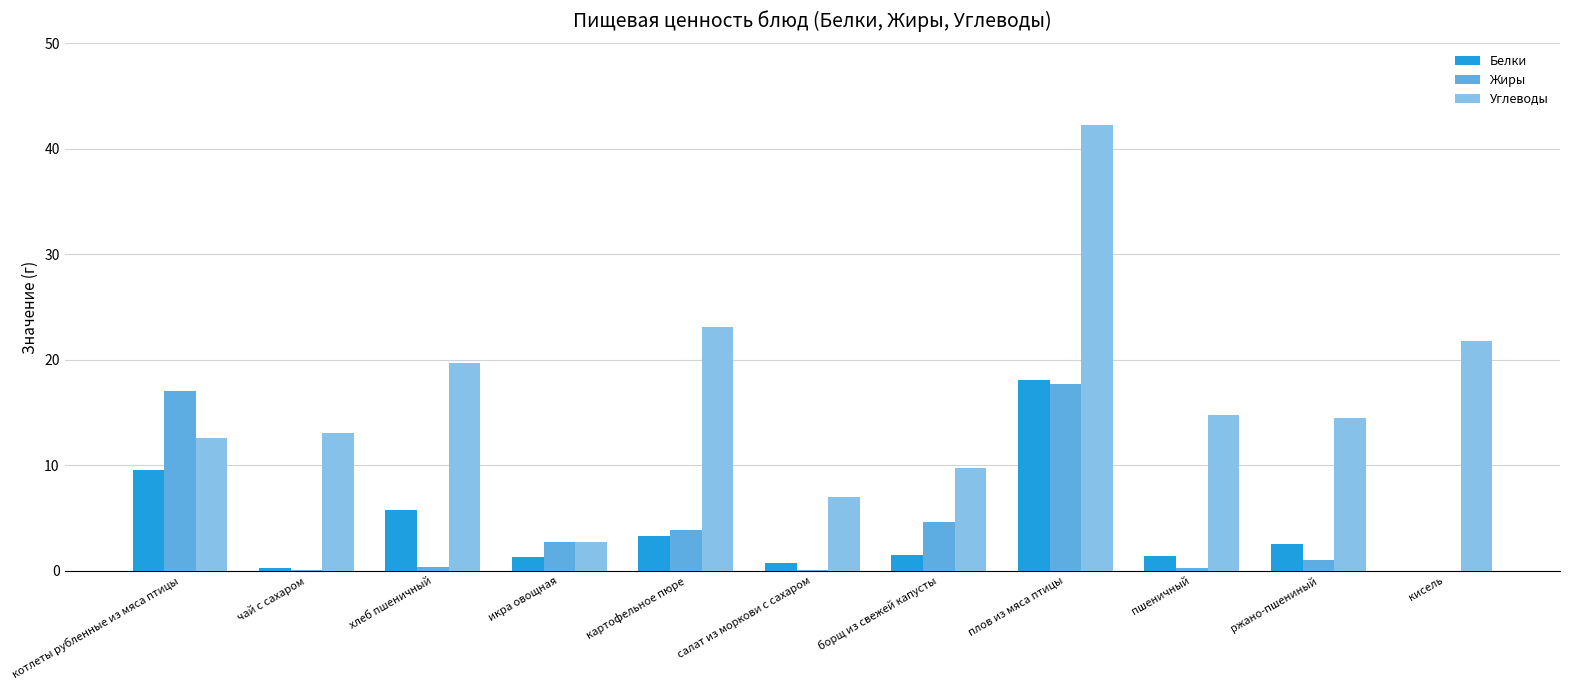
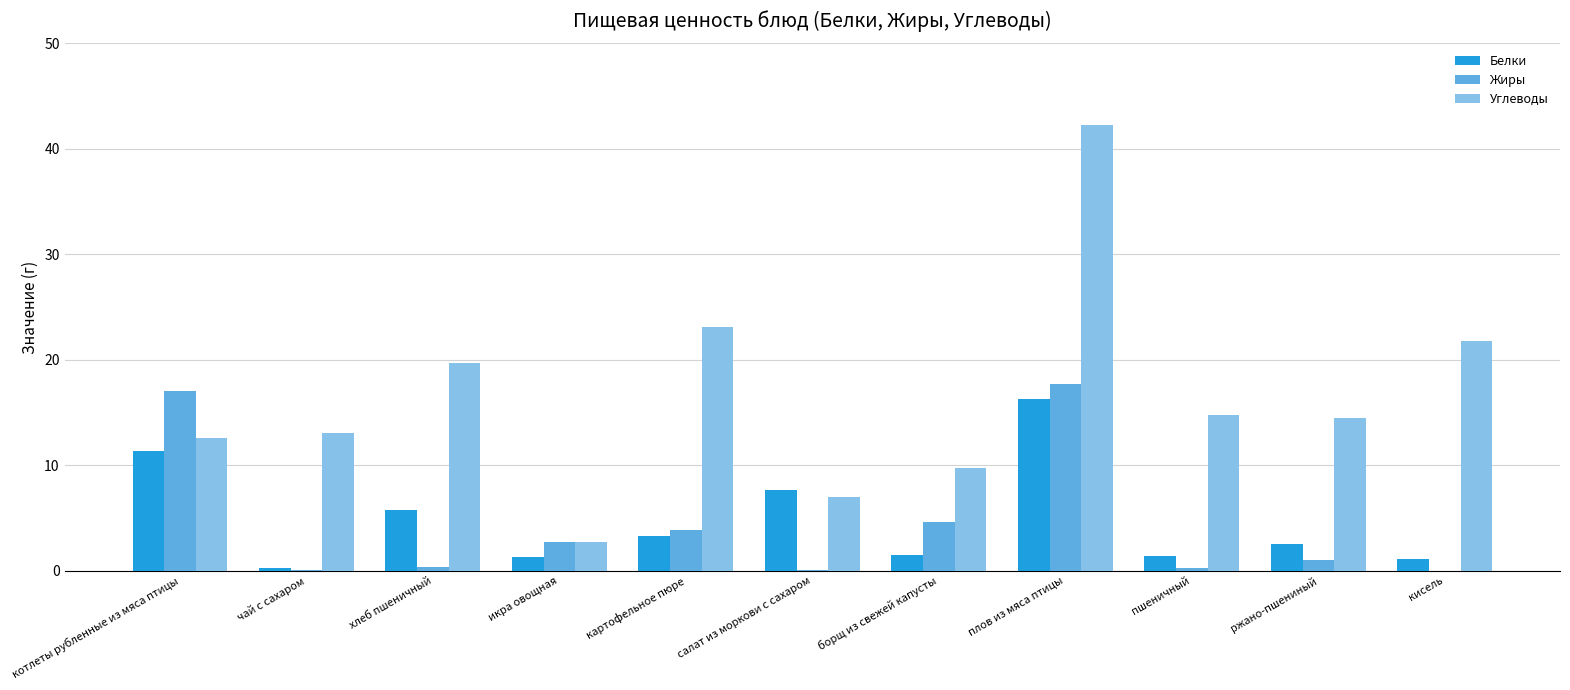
Белки, котлеты рубленные из мяса птицы: 9.6 -> 11.4
Белки, салат из моркови с сахаром: 0.8 -> 7.6
Белки, плов из мяса птицы: 18.0 -> 16.3
Белки, кисель: 0.0 -> 1.1
